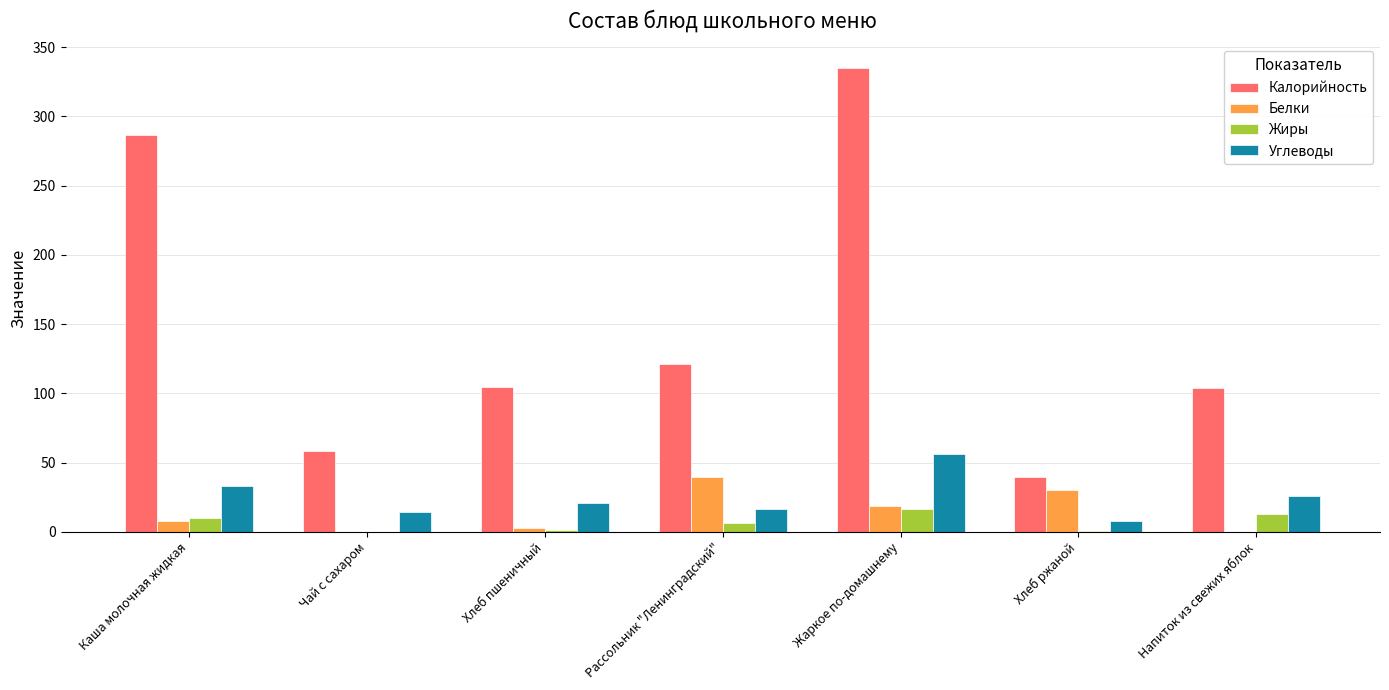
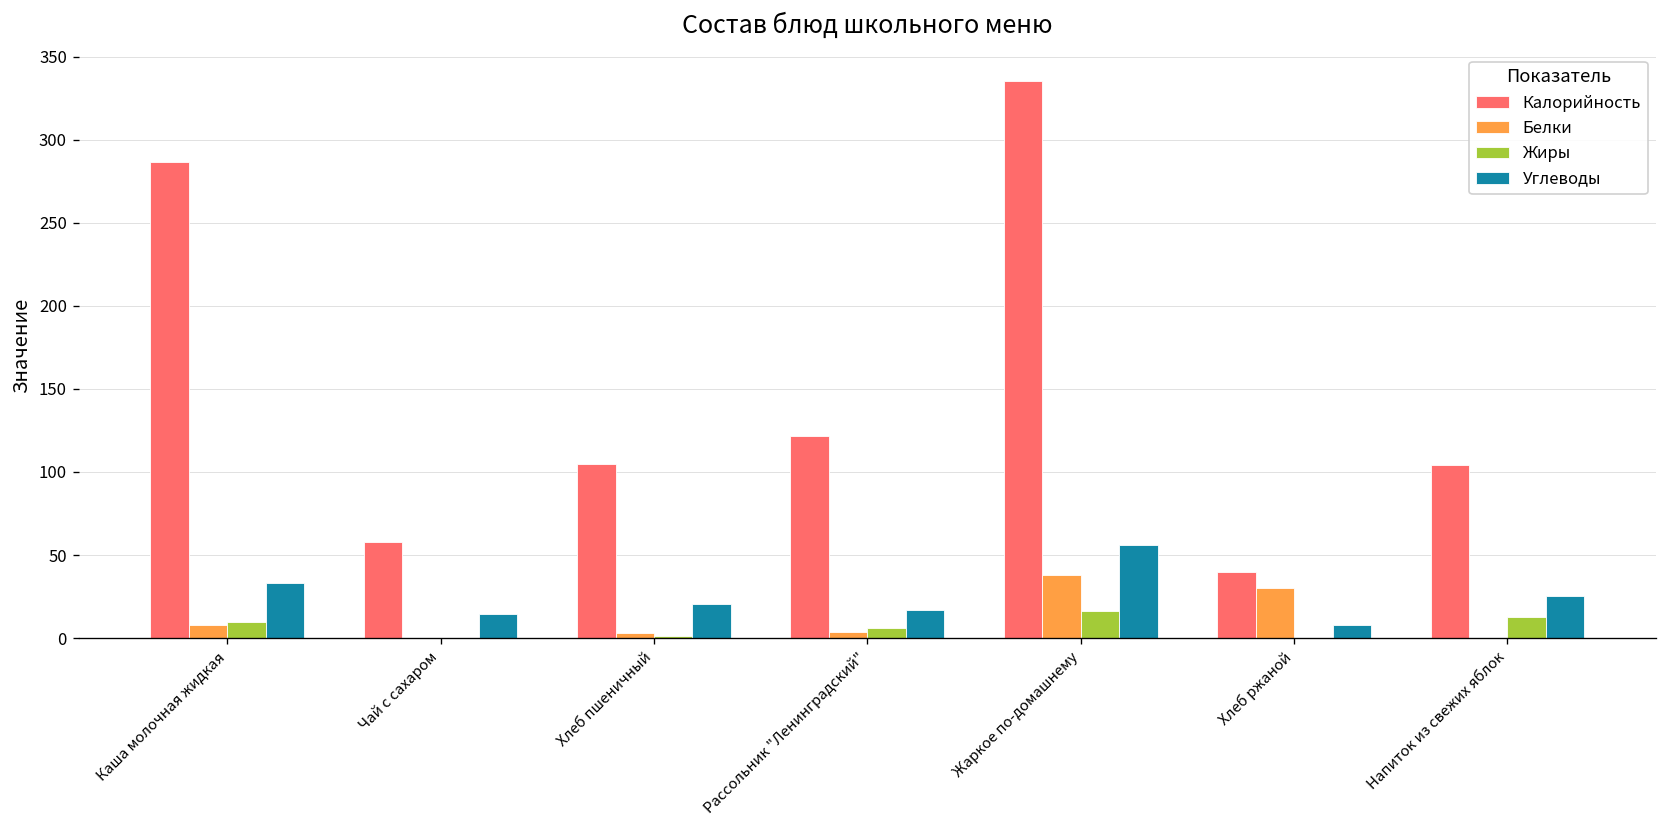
Белки, Рассольник "Ленинградский": 40 -> 3
Белки, Жаркое по-домашнему: 19 -> 38
